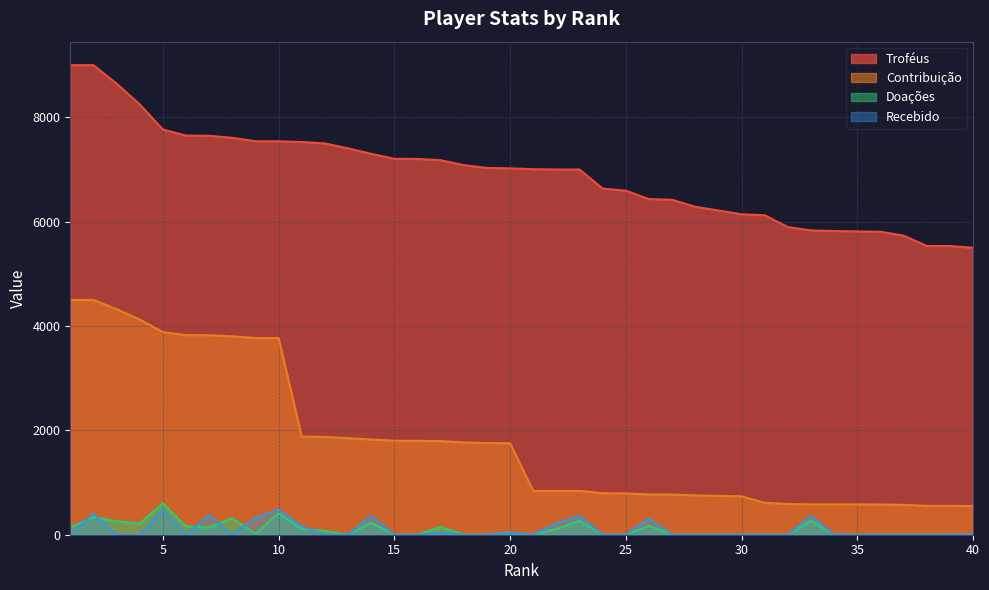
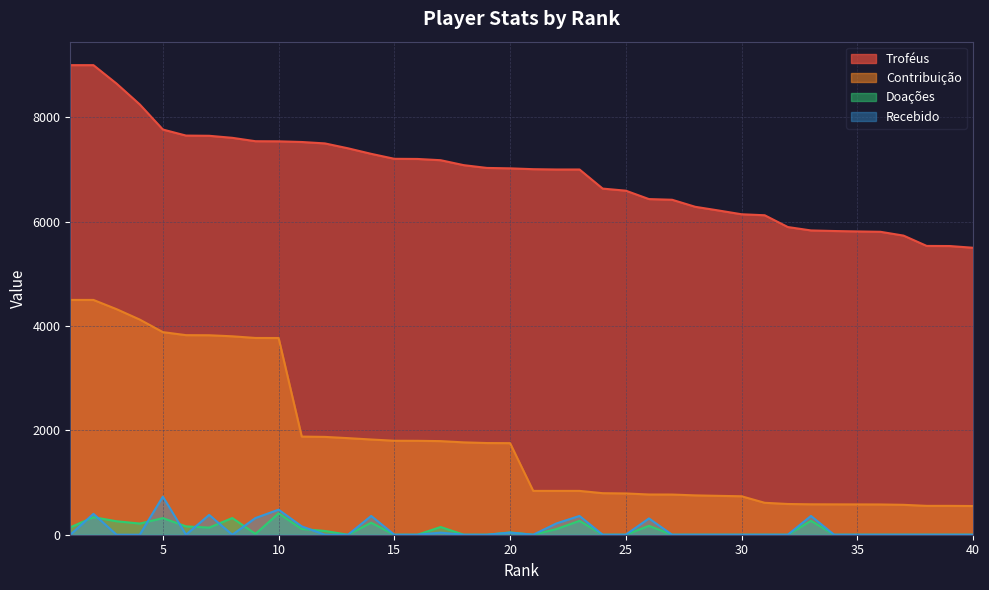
Doações, 5: 600 -> 300
Recebido, 5: 500 -> 700
